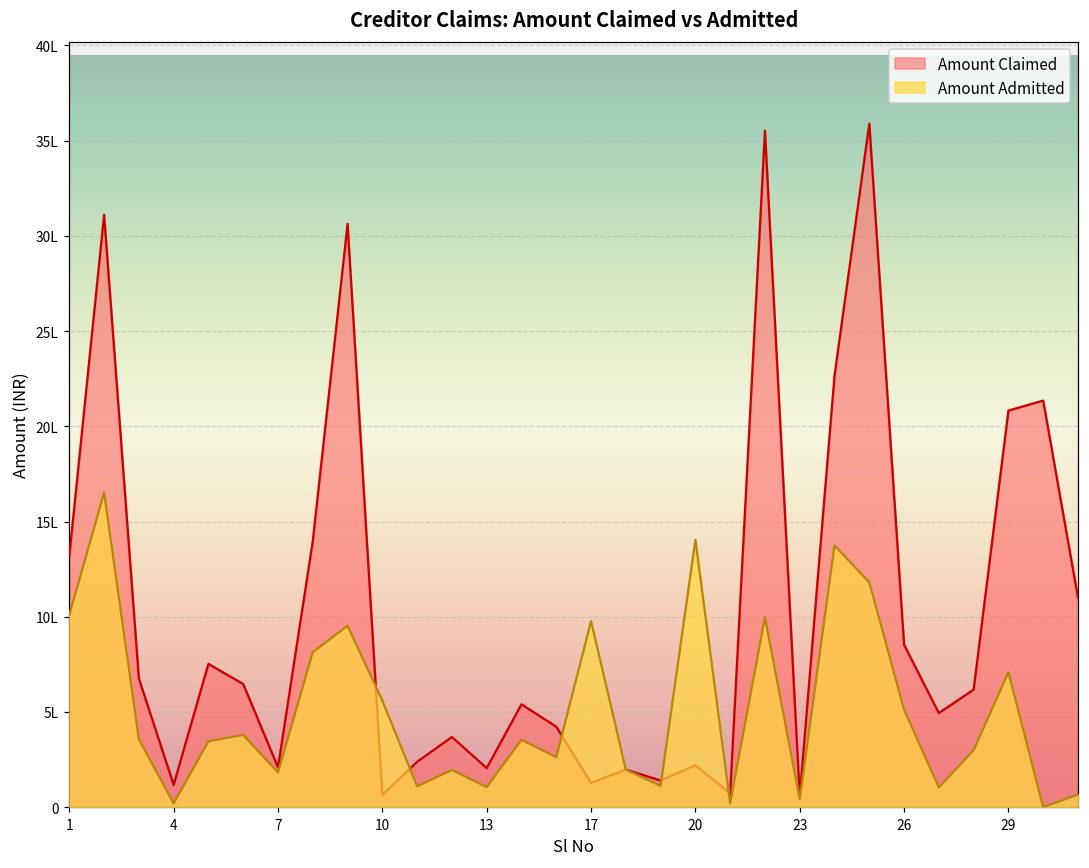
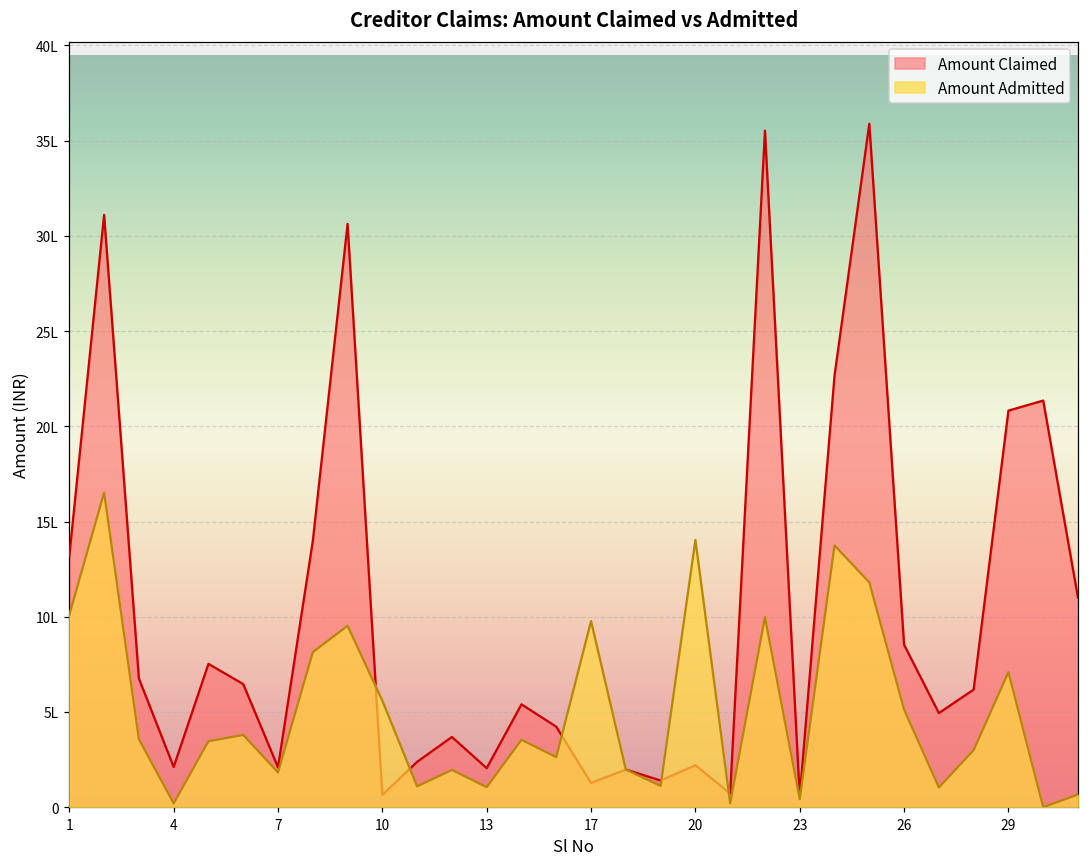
Amount Claimed, 4: 1.2L -> 2.1L
